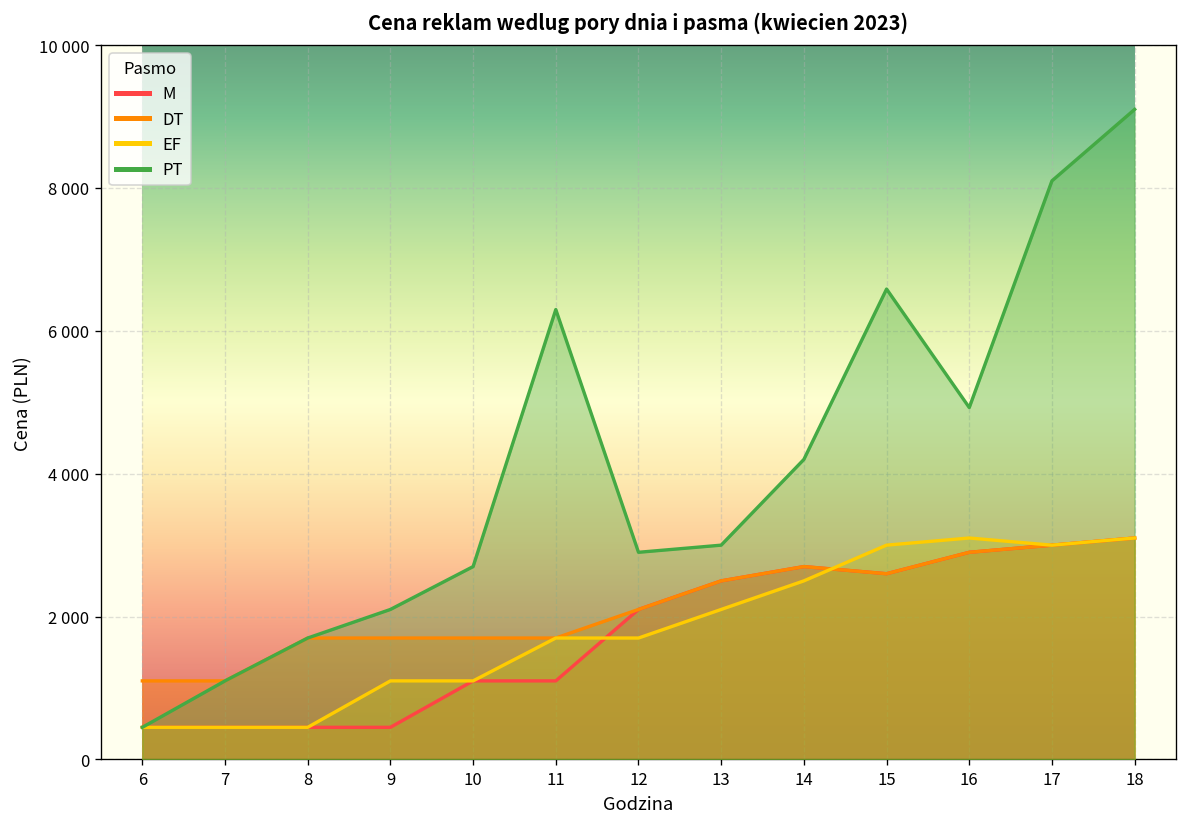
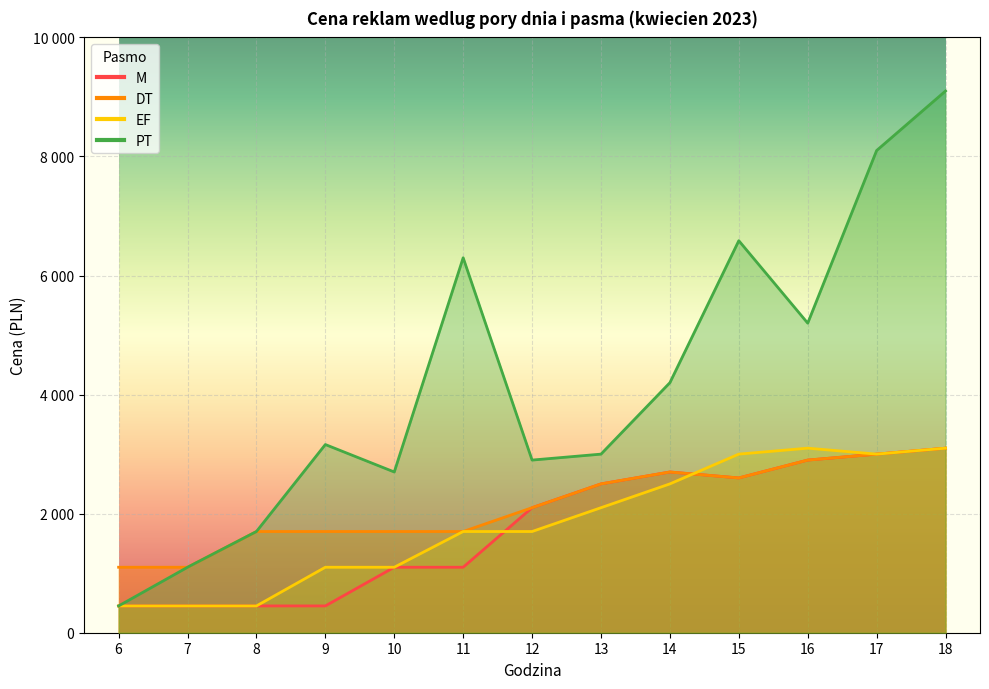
PT, 9: 2100 -> 3200
PT, 16: 4900 -> 5200
